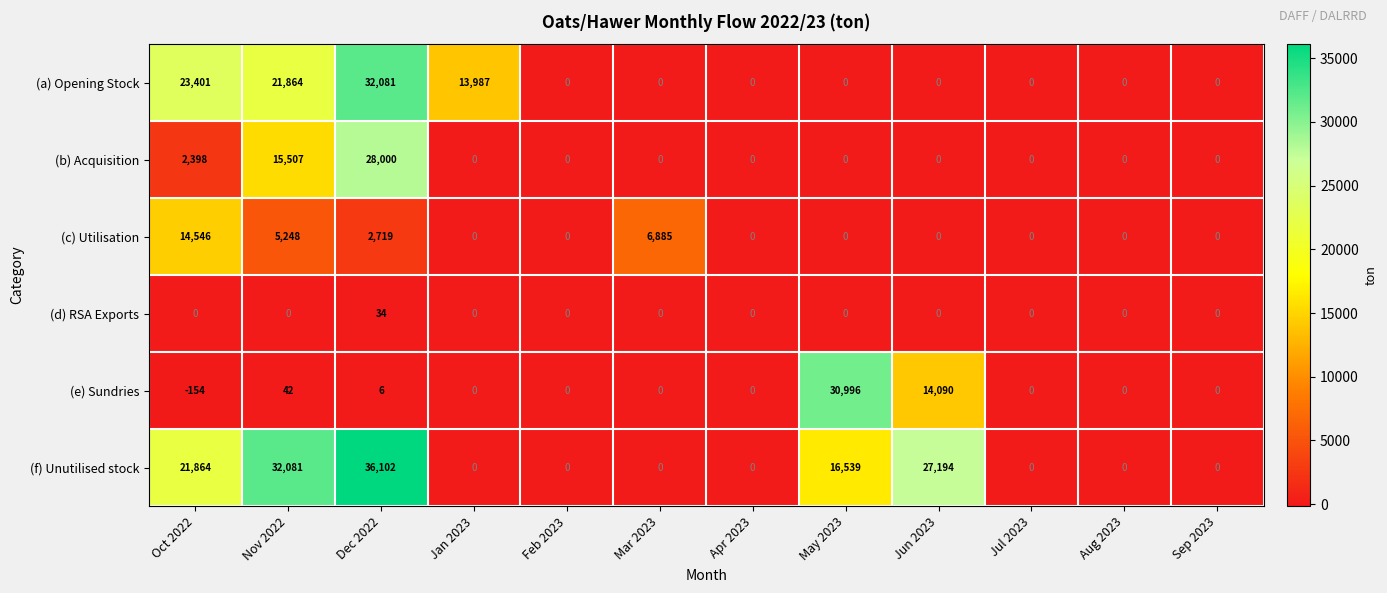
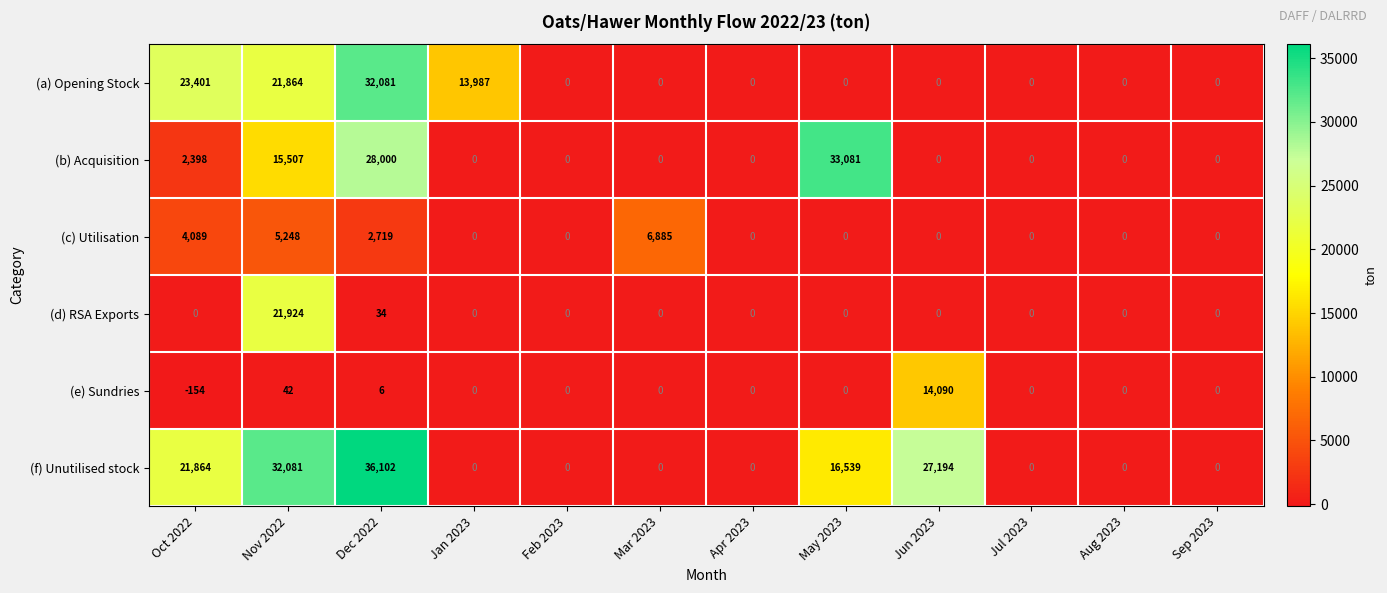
(b) Acquisition, May 2023: 0 -> 33,081
(c) Utilisation, Oct 2022: 14,546 -> 4,089
(d) RSA Exports, Nov 2022: 0 -> 21,924
(e) Sundries, May 2023: 30,996 -> 0
